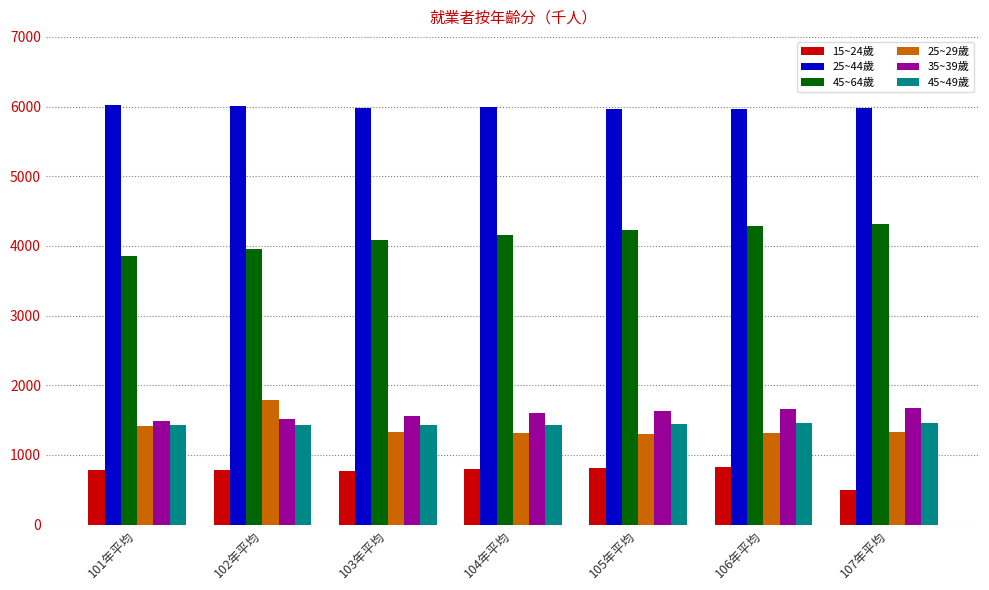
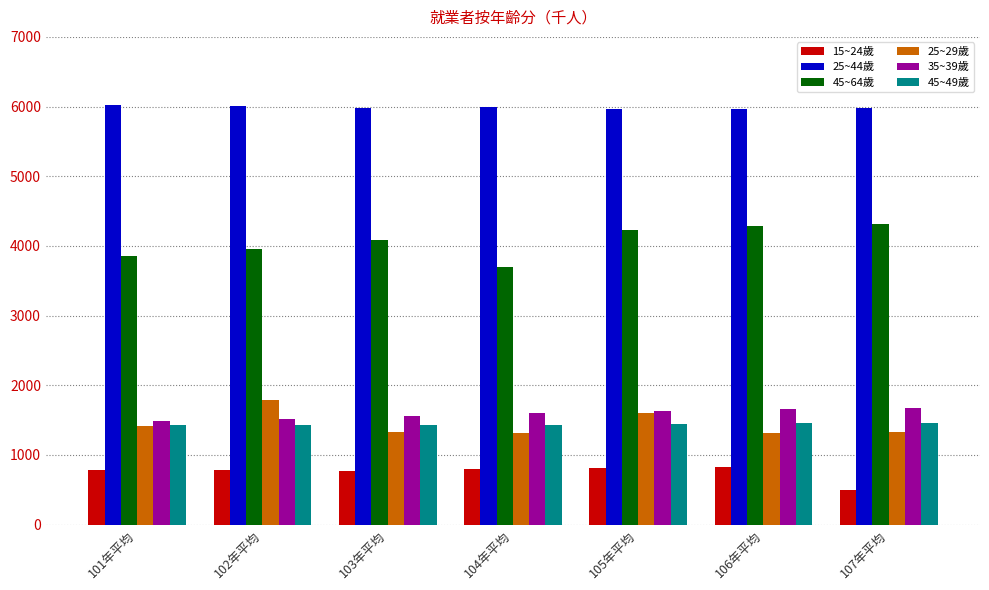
45~64歲, 104年平均: 4200 -> 3700
25~29歲, 105年平均: 1300 -> 1600
